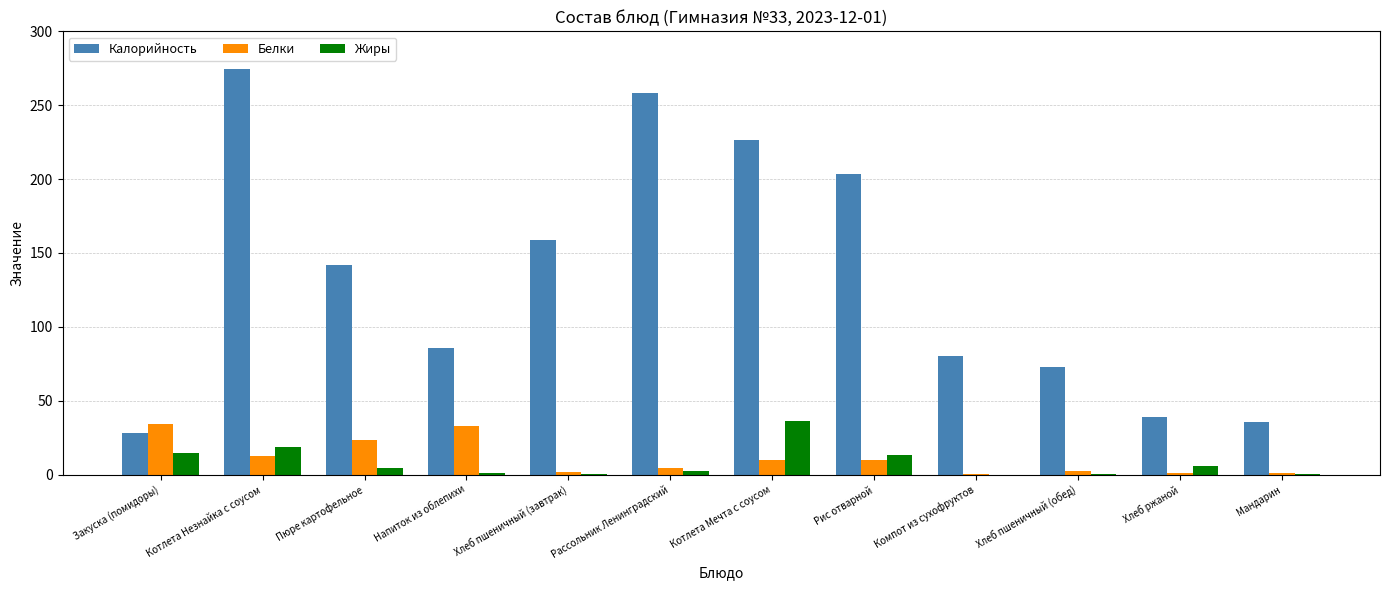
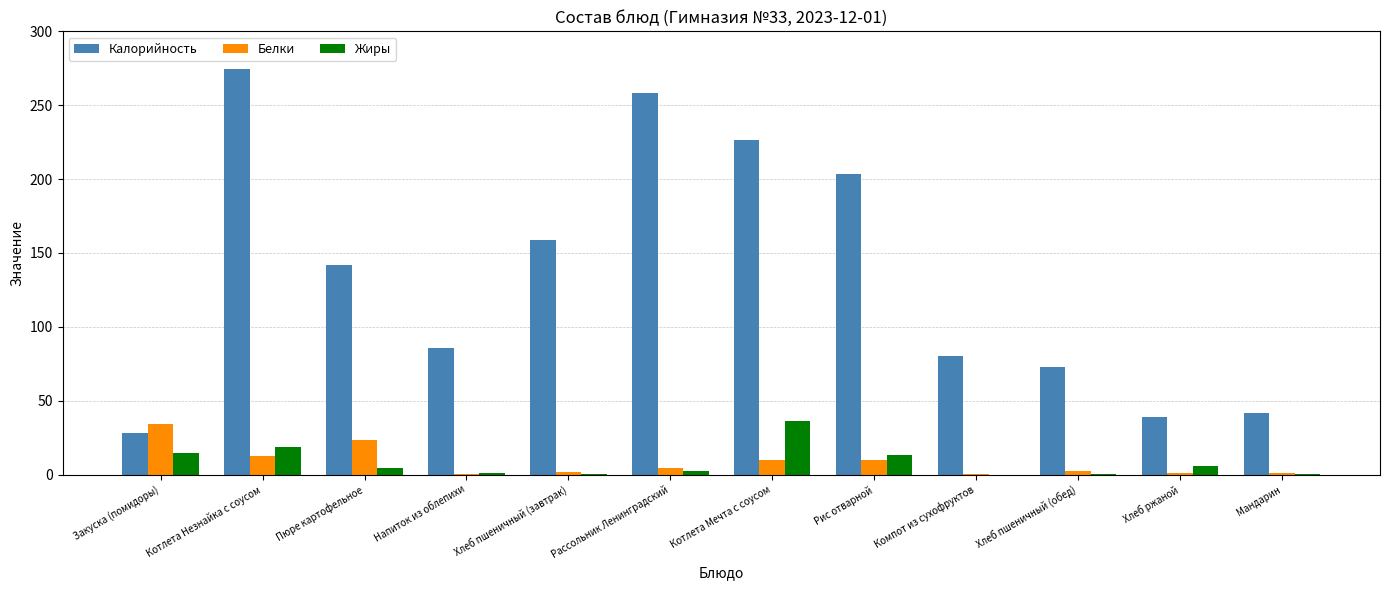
Белки, Напиток из облепихи: 33 -> 0
Калорийность, Мандарин: 36 -> 42
